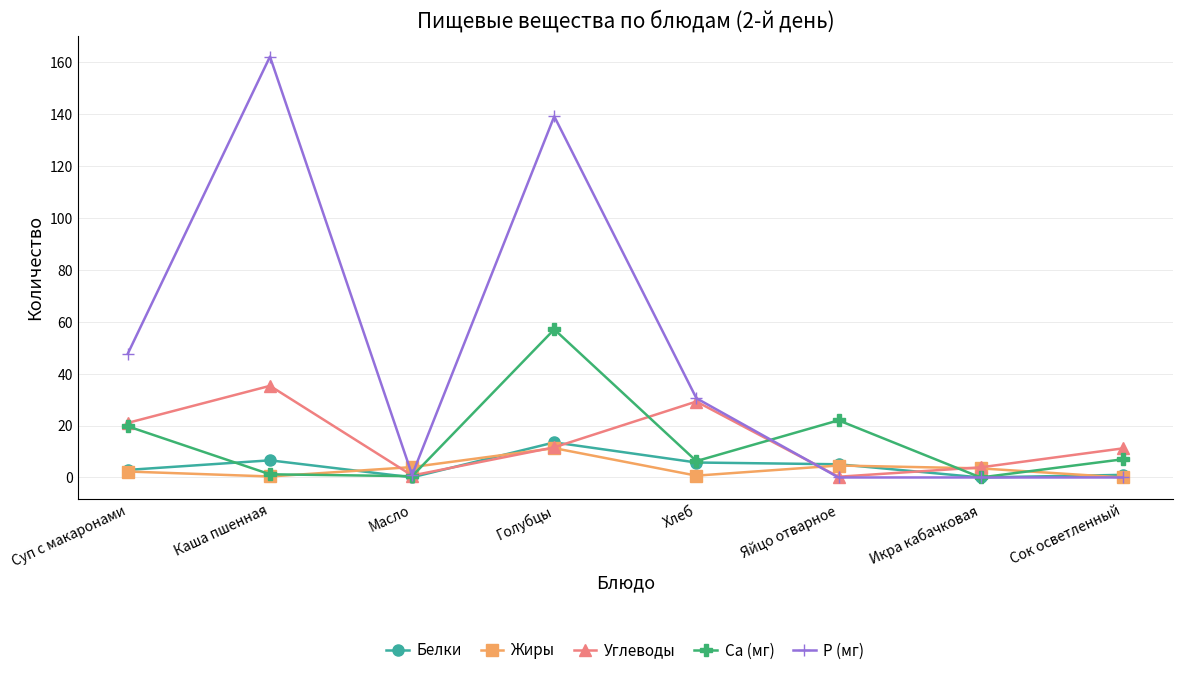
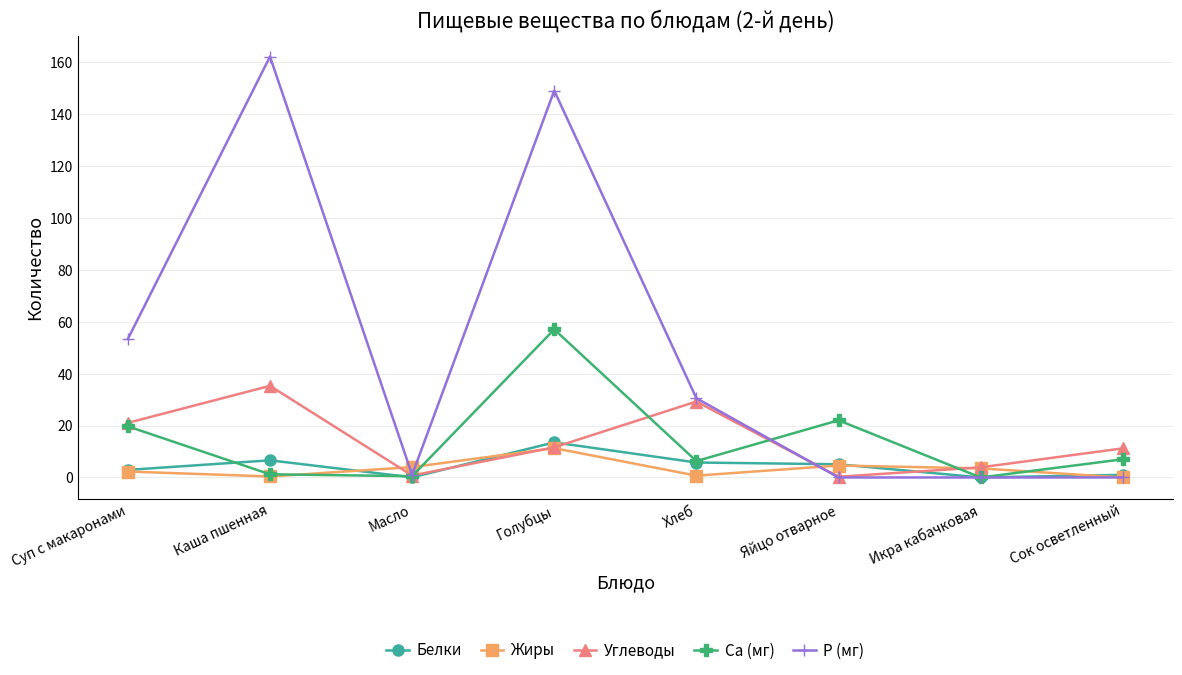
P (мг), Суп с макаронами: 48 -> 53
P (мг), Голубцы: 139 -> 149
